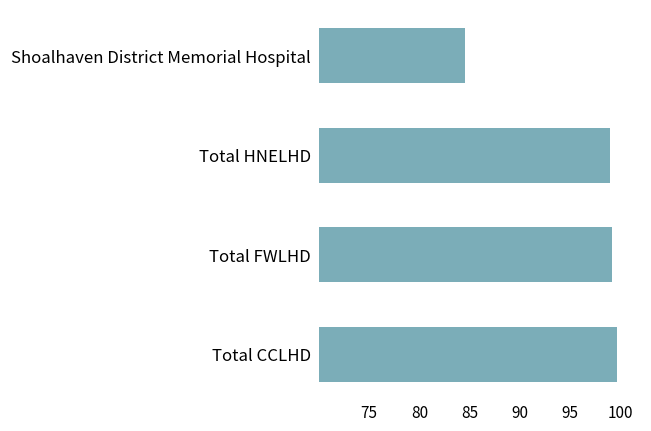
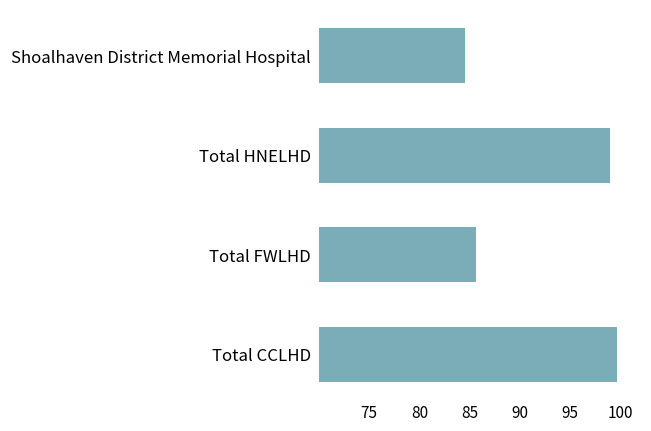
Total FWLHD: 99 -> 86
